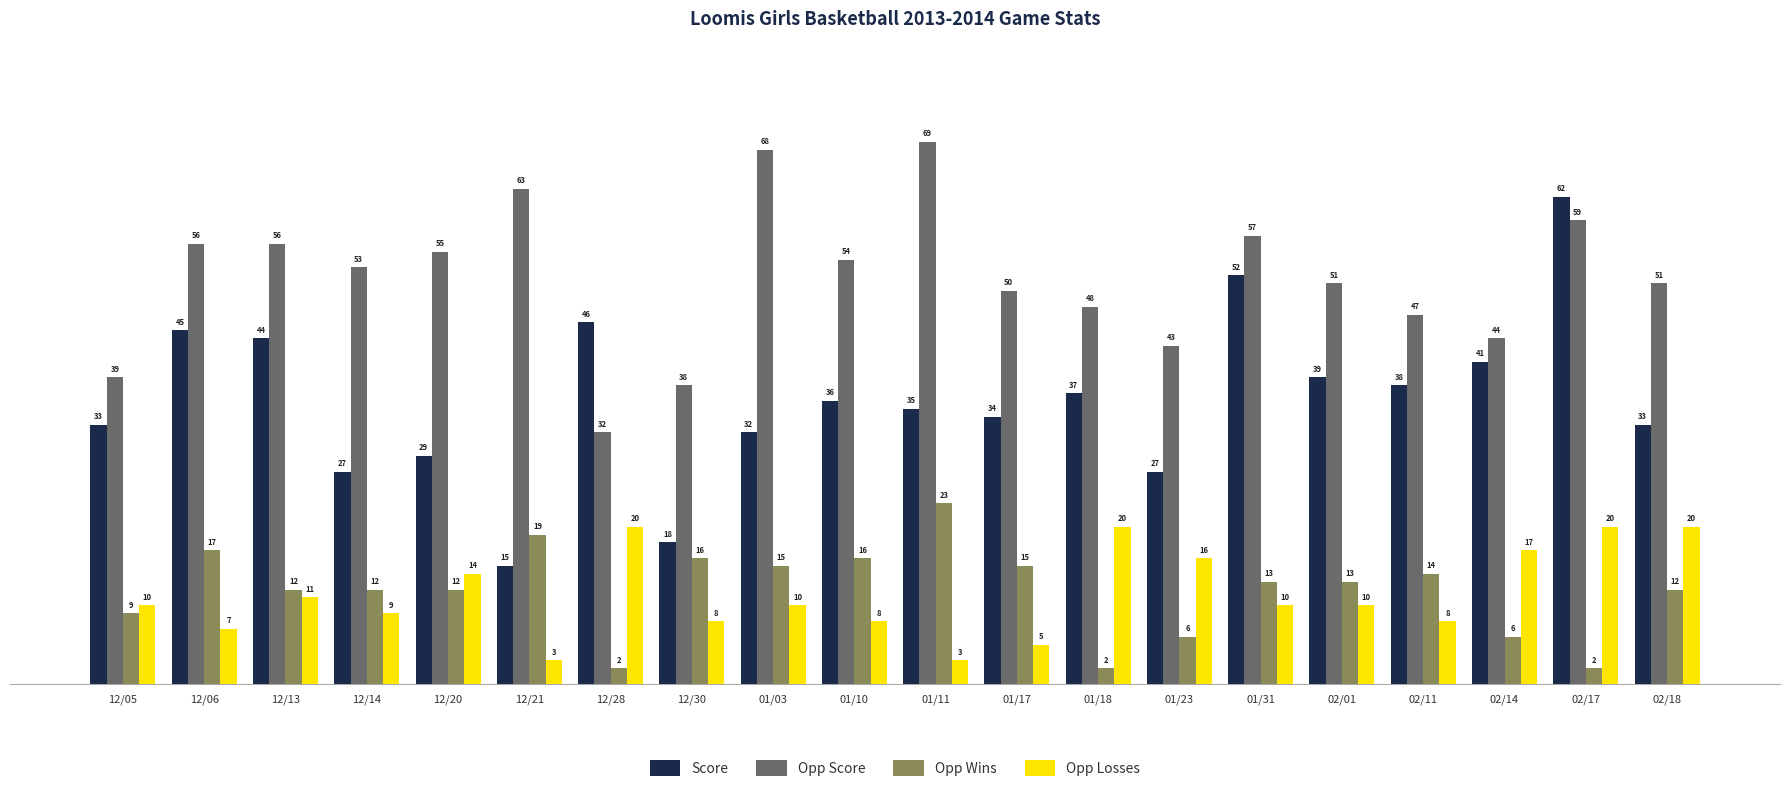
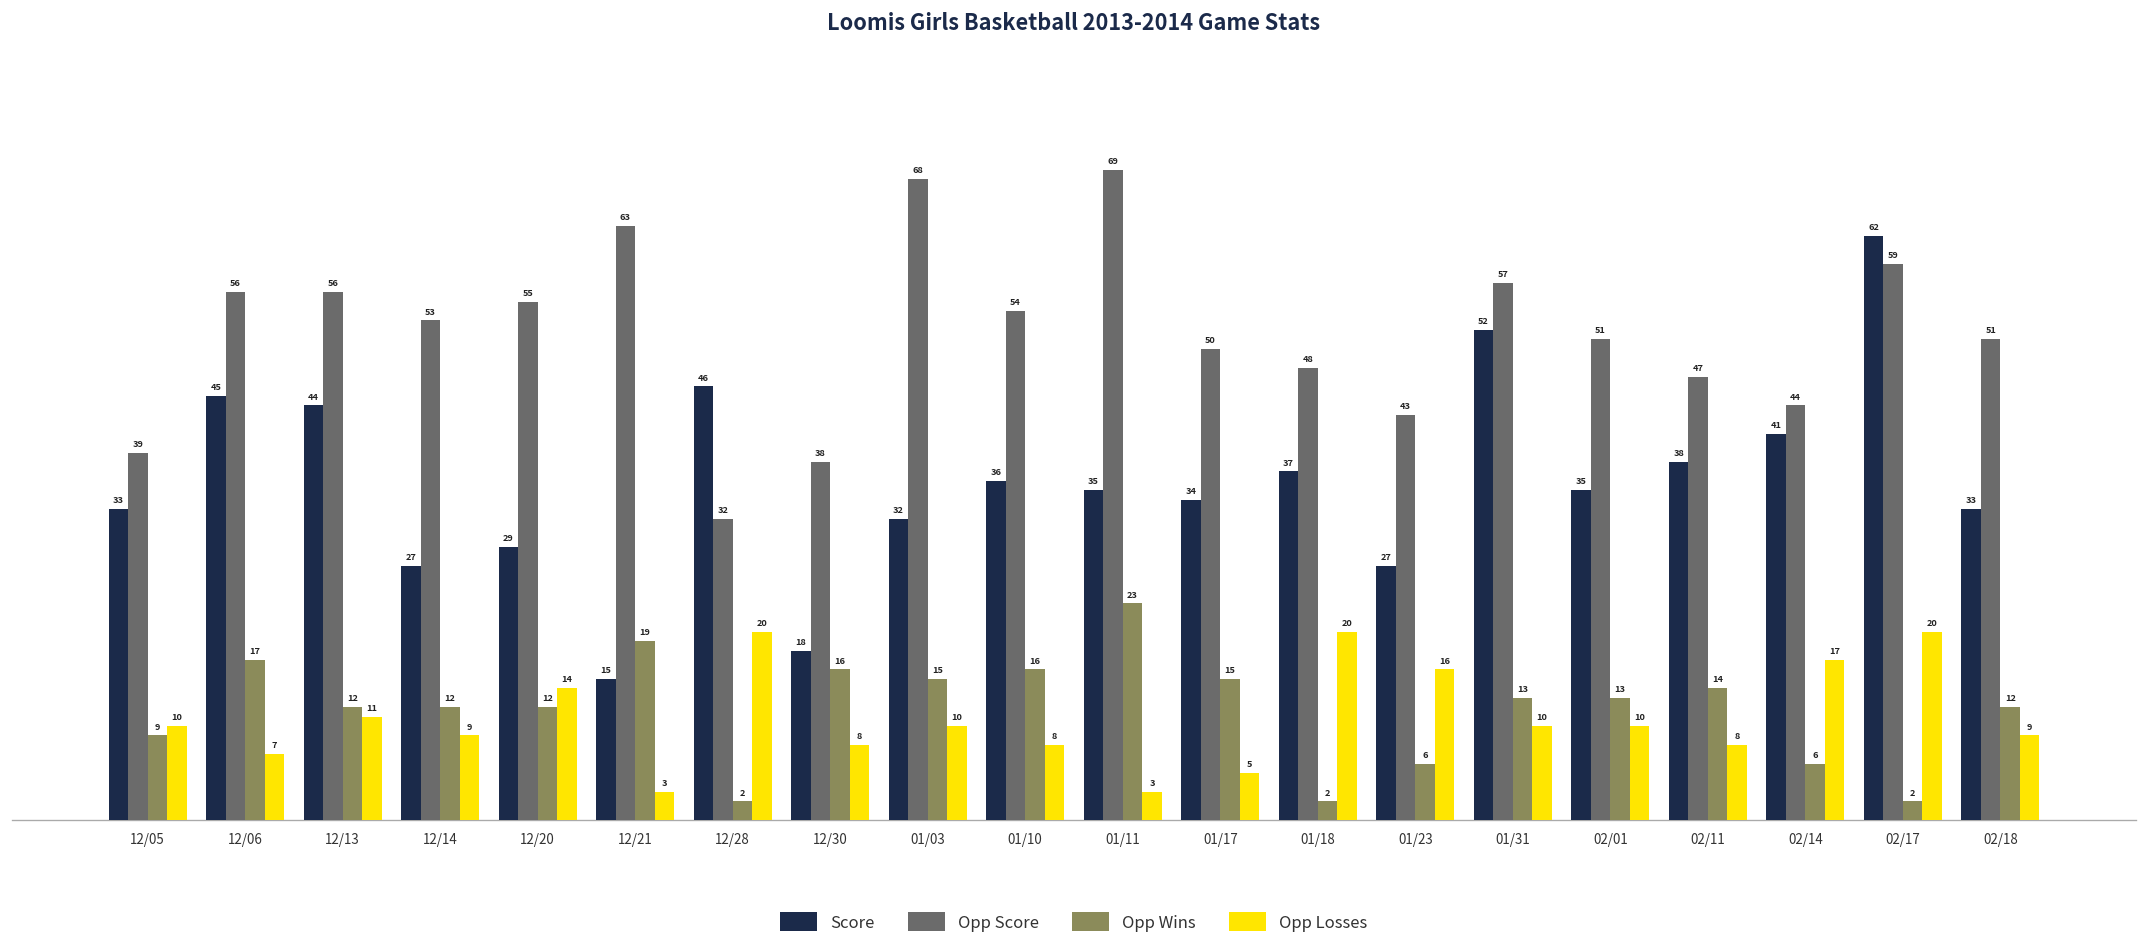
Score, 02/01: 39 -> 35
Opp Losses, 02/18: 20 -> 9
